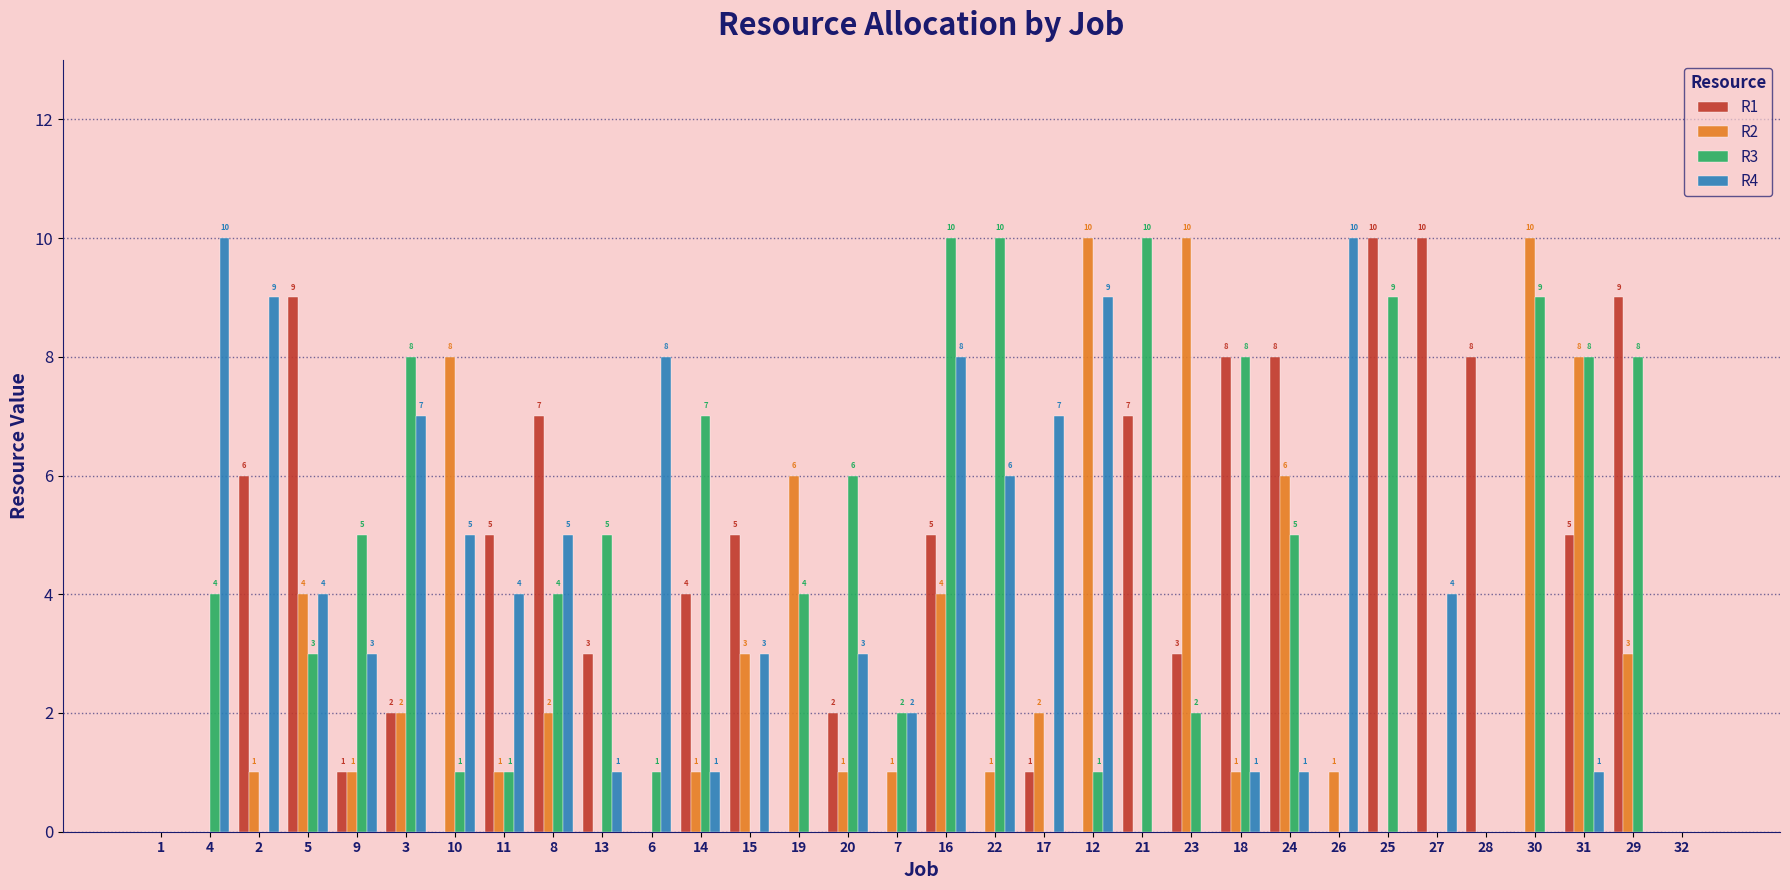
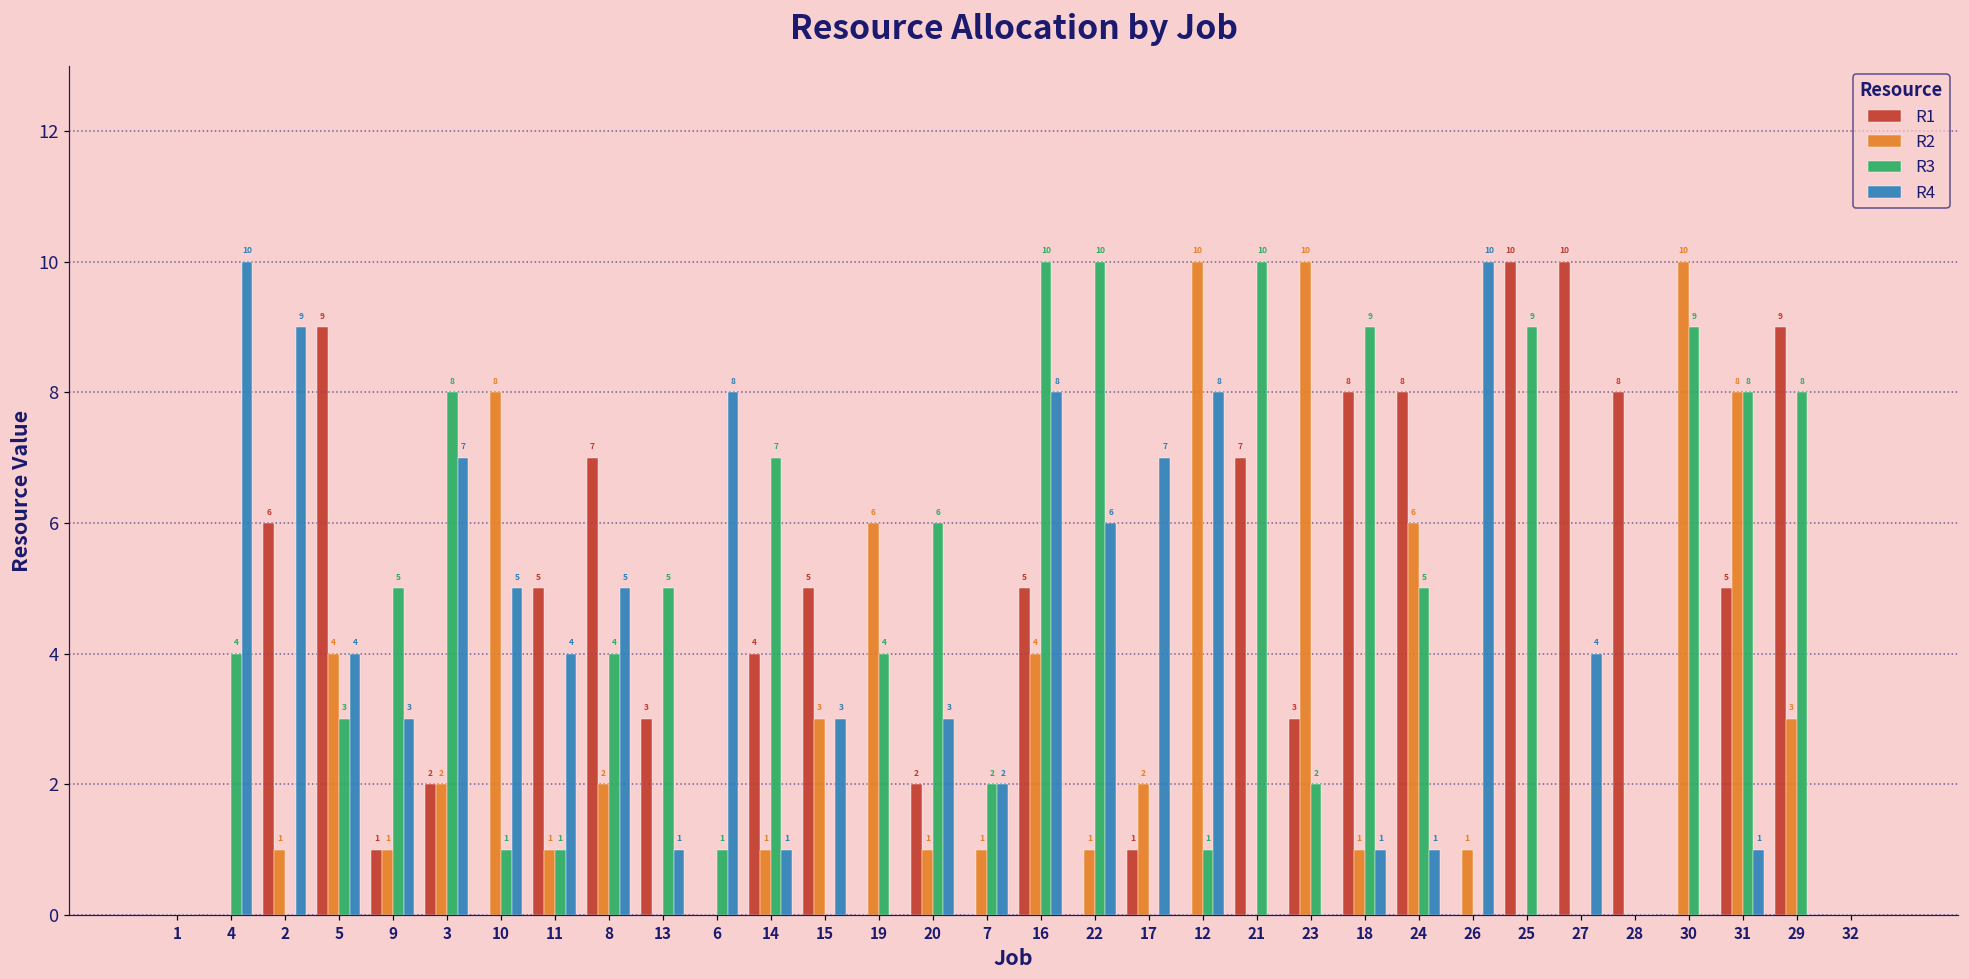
R4, 12: 9 -> 8
R3, 18: 8 -> 9
